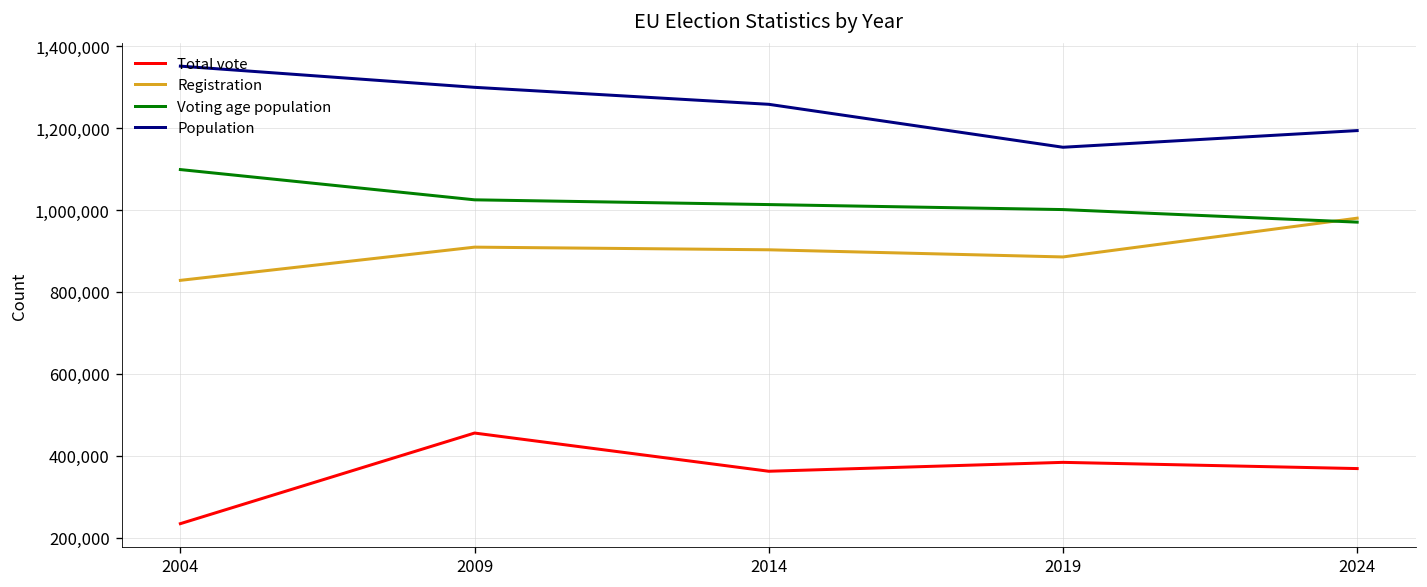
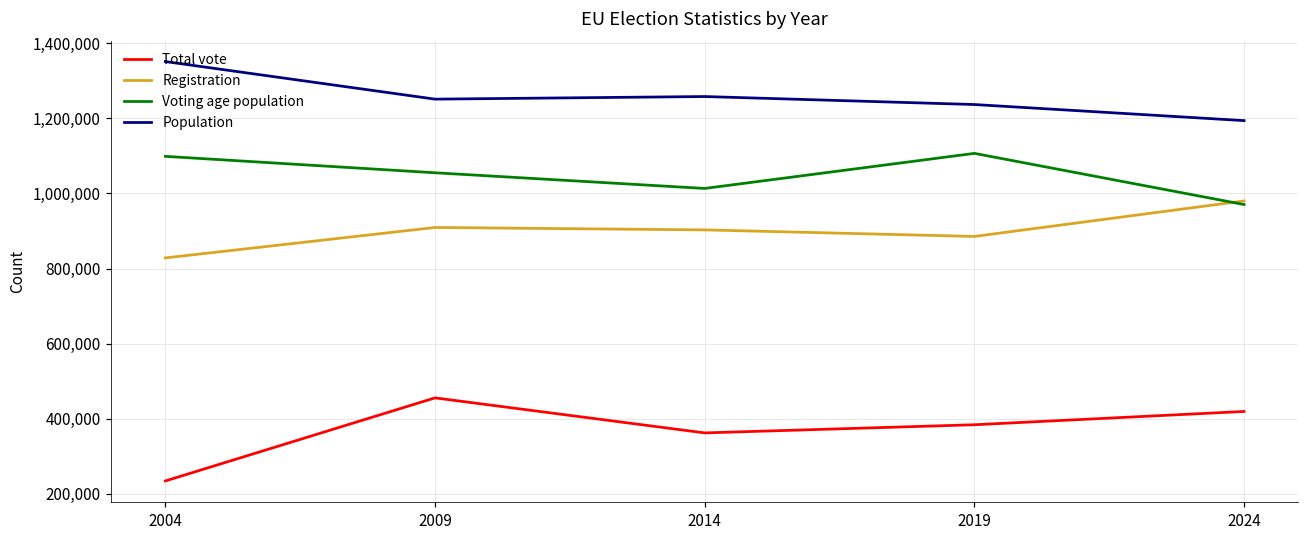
Voting age population, 2009: 1,020,000 -> 1,050,000
Population, 2009: 1,300,000 -> 1,250,000
Voting age population, 2019: 1,000,000 -> 1,110,000
Population, 2019: 1,150,000 -> 1,240,000
Total vote, 2024: 370,000 -> 420,000
